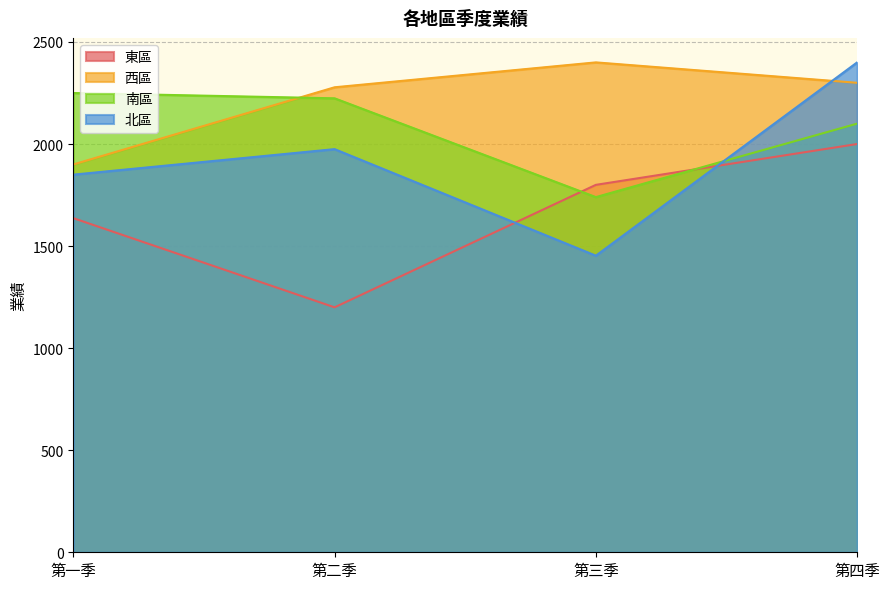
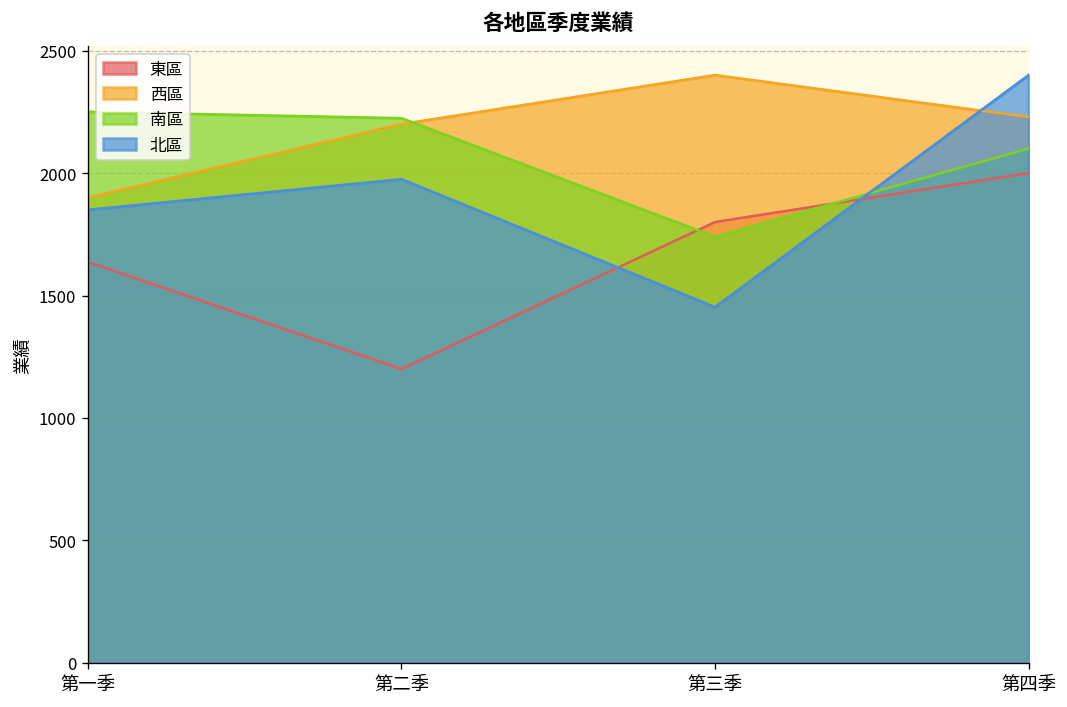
西區, 第二季: 2280 -> 2200
西區, 第四季: 2300 -> 2230
